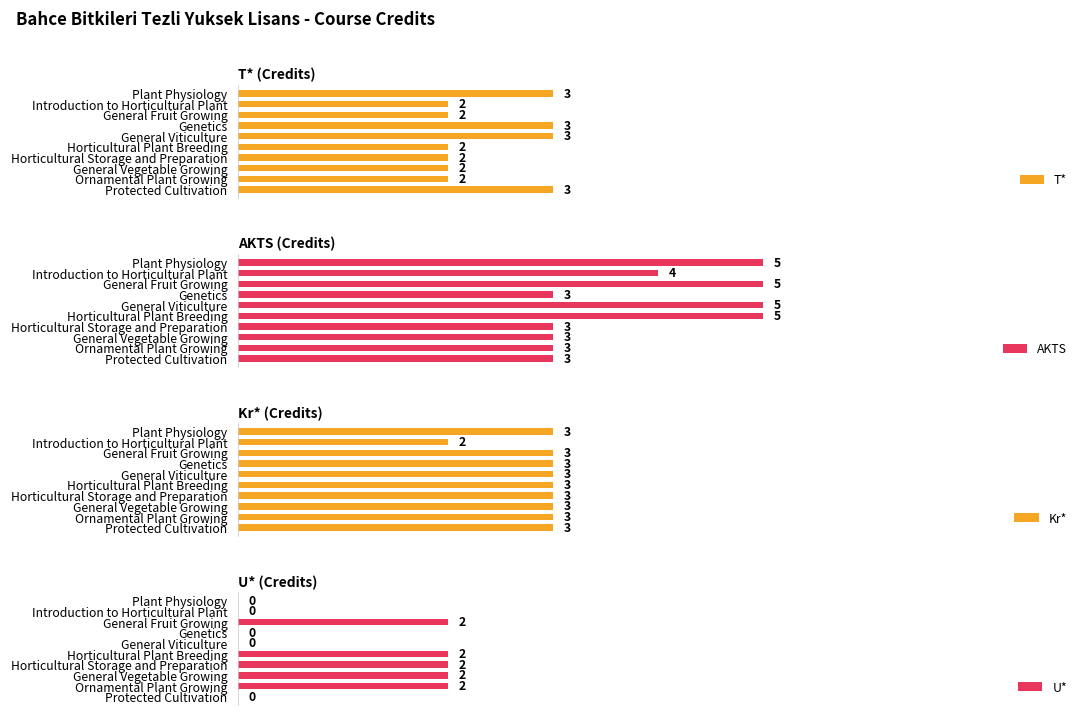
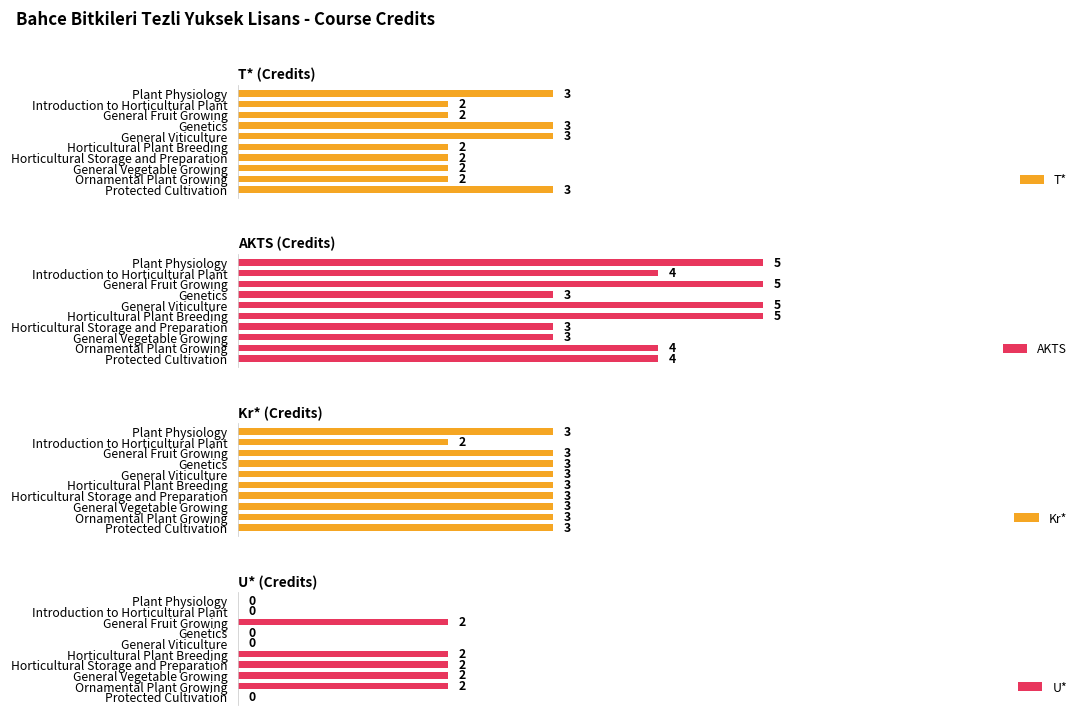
AKTS (Credits), Ornamental Plant Growing: 3 -> 4
AKTS (Credits), Protected Cultivation: 3 -> 4
